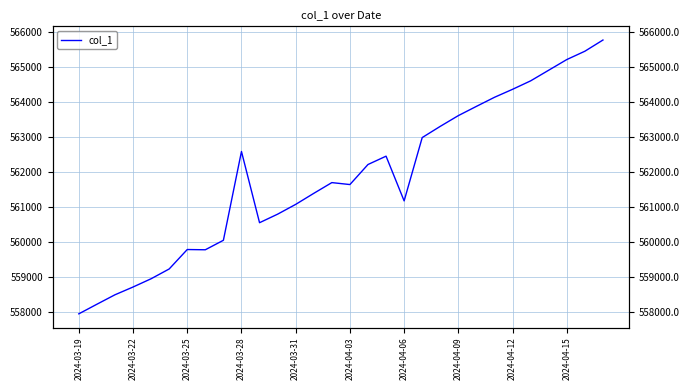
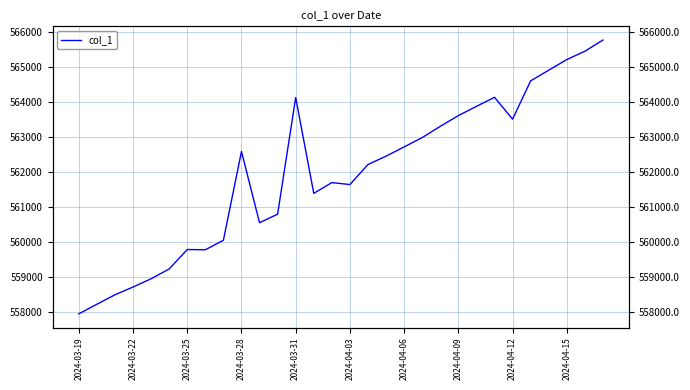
2024-03-31: 561100 -> 564100
2024-04-06: 561200 -> 562700
2024-04-12: 564400 -> 563500
